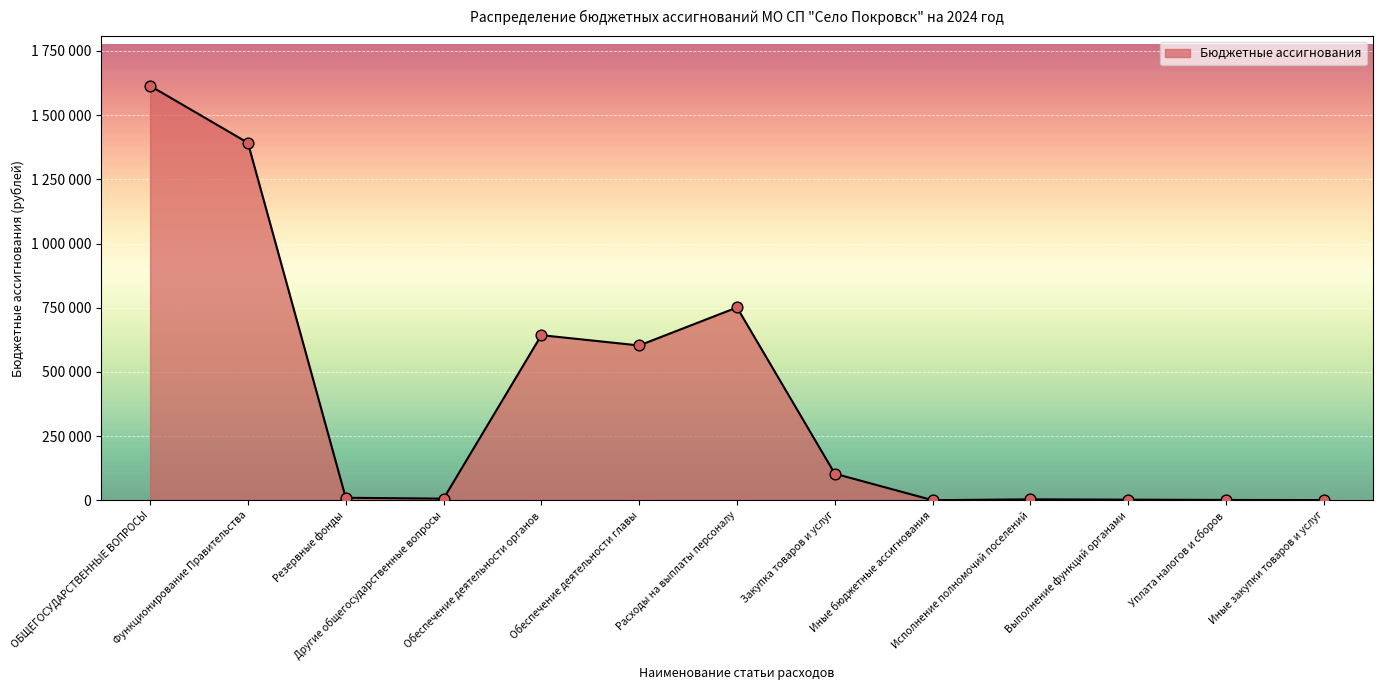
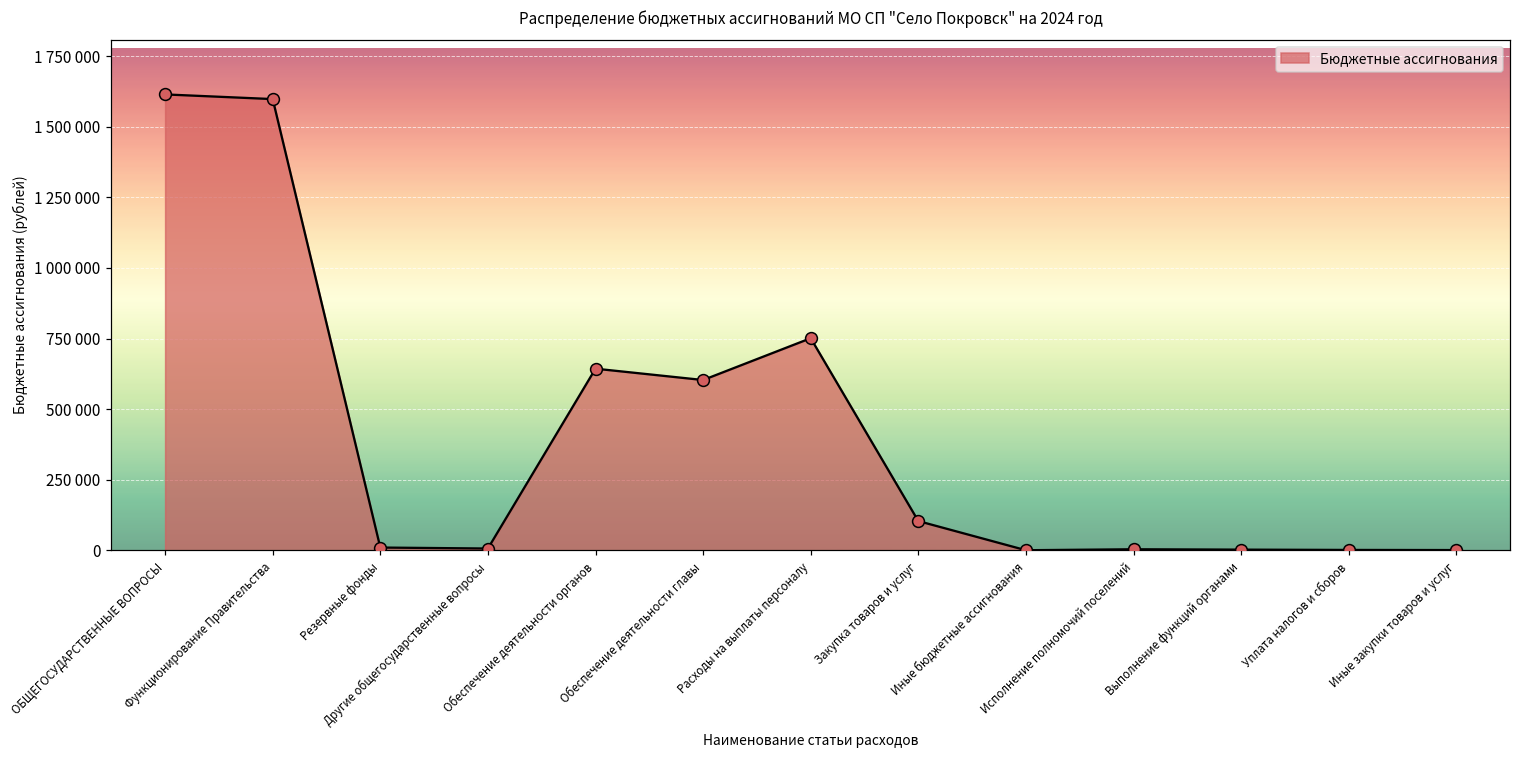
Функционирование Правительства: 1390000 -> 1600000
